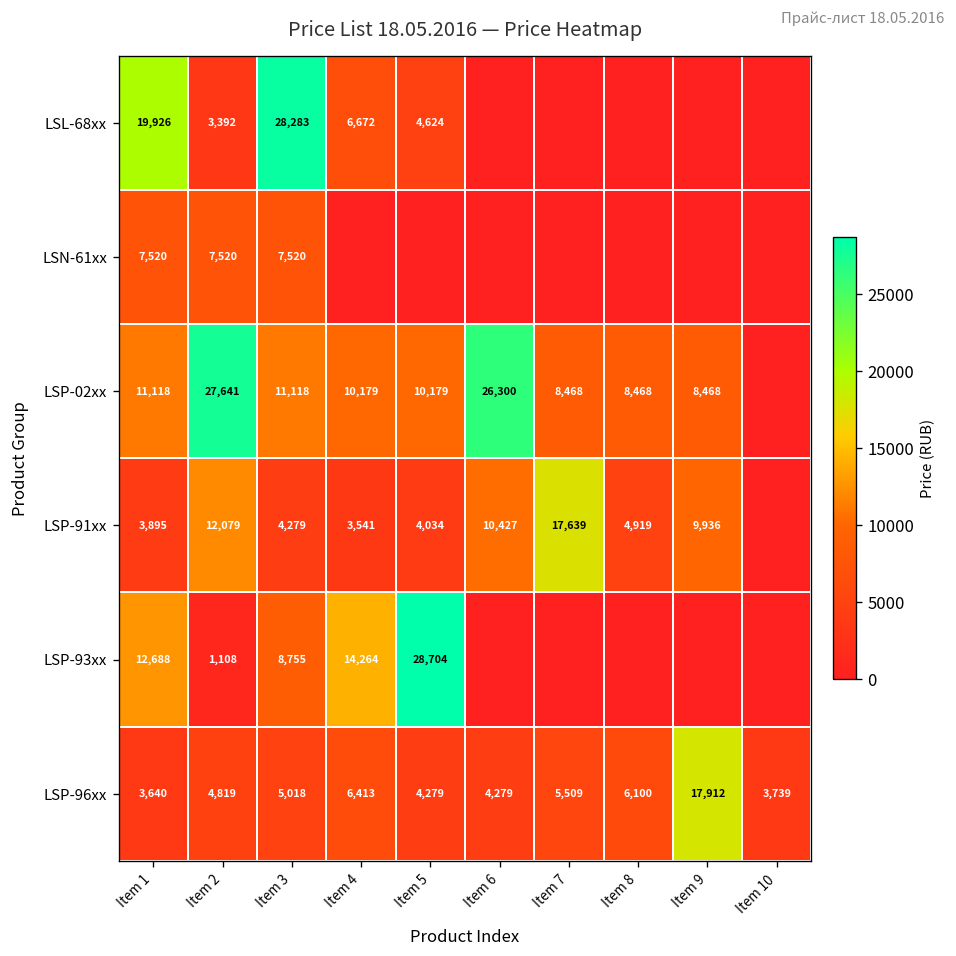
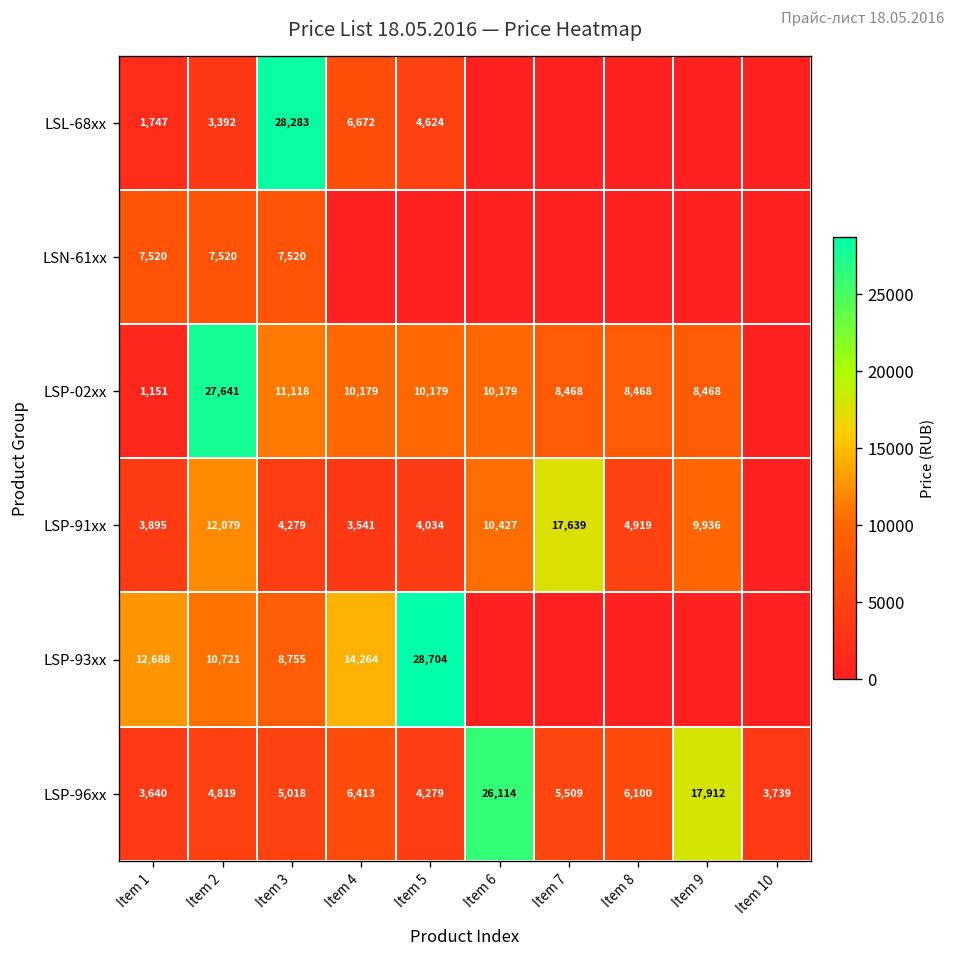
LSL-68xx, Item 1: 19,926 -> 1,747
LSP-02xx, Item 1: 11,118 -> 1,151
LSP-02xx, Item 6: 26,300 -> 10,179
LSP-93xx, Item 2: 1,108 -> 10,721
LSP-96xx, Item 6: 4,279 -> 26,114
